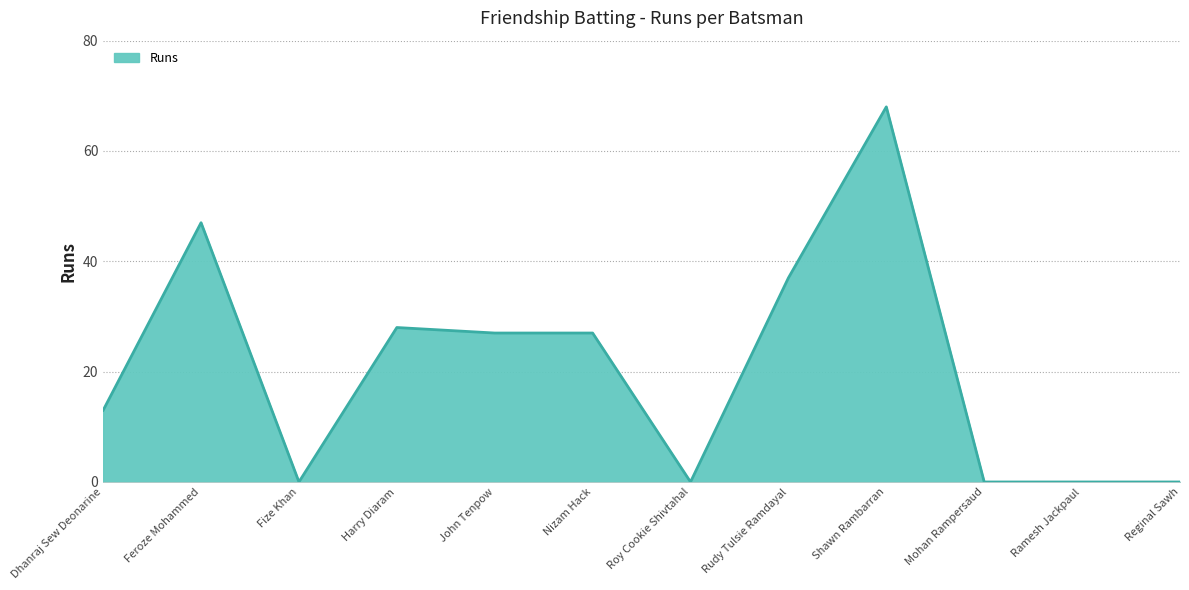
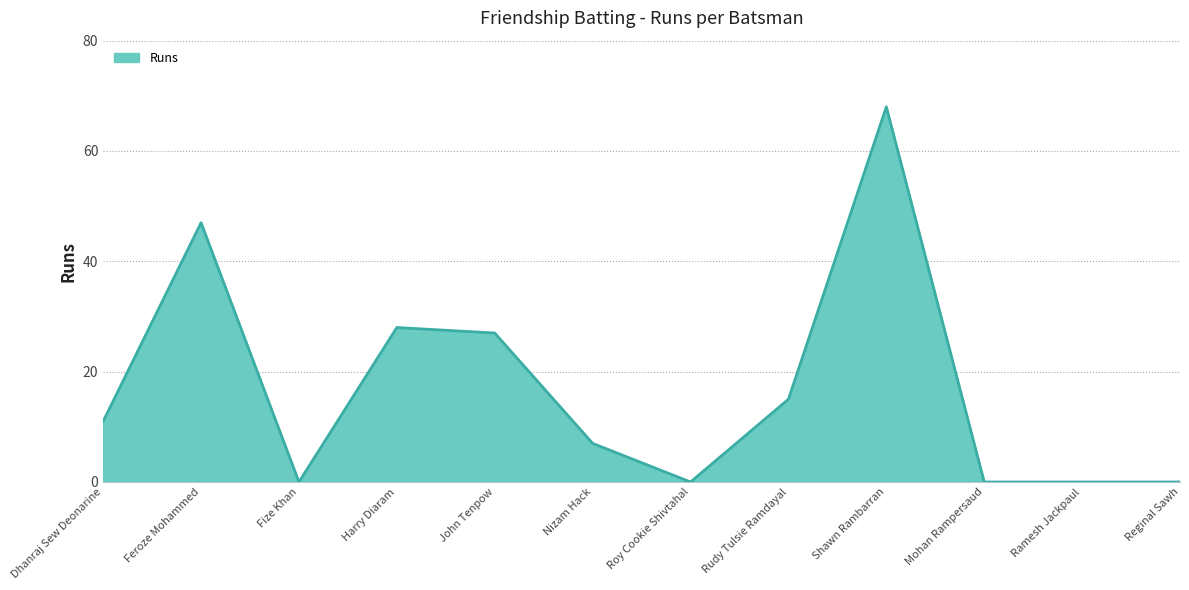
Dhanraj Sew Deonarine: 13 -> 11
Nizam Hack: 27 -> 7
Rudy Tulsie Ramdayal: 37 -> 15
